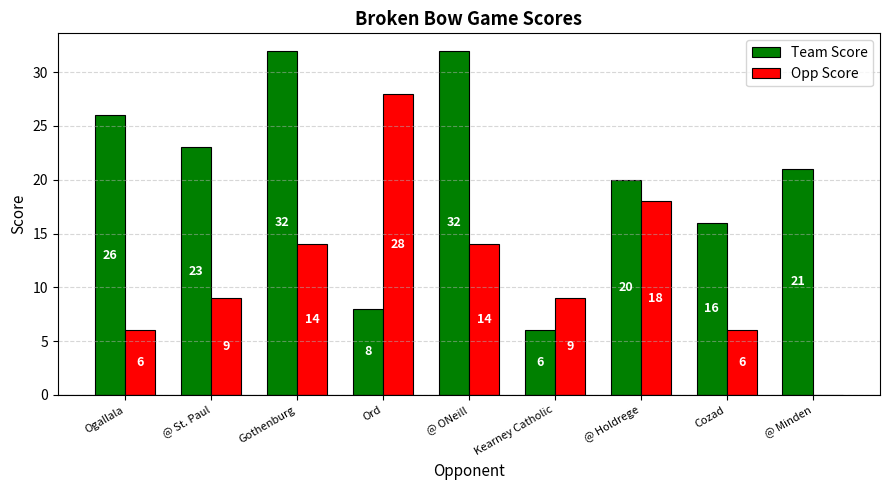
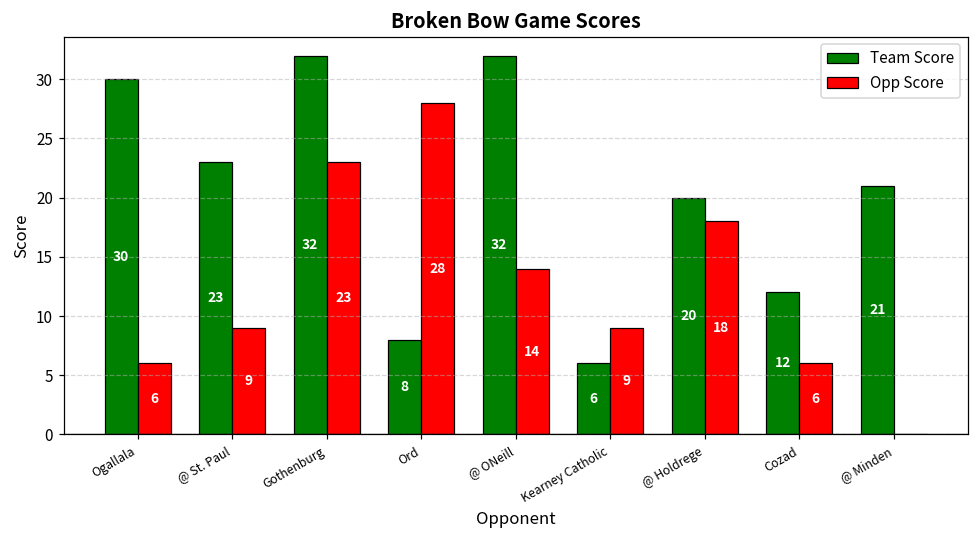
Team Score, Ogallala: 26 -> 30
Opp Score, Gothenburg: 14 -> 23
Team Score, Cozad: 16 -> 12
